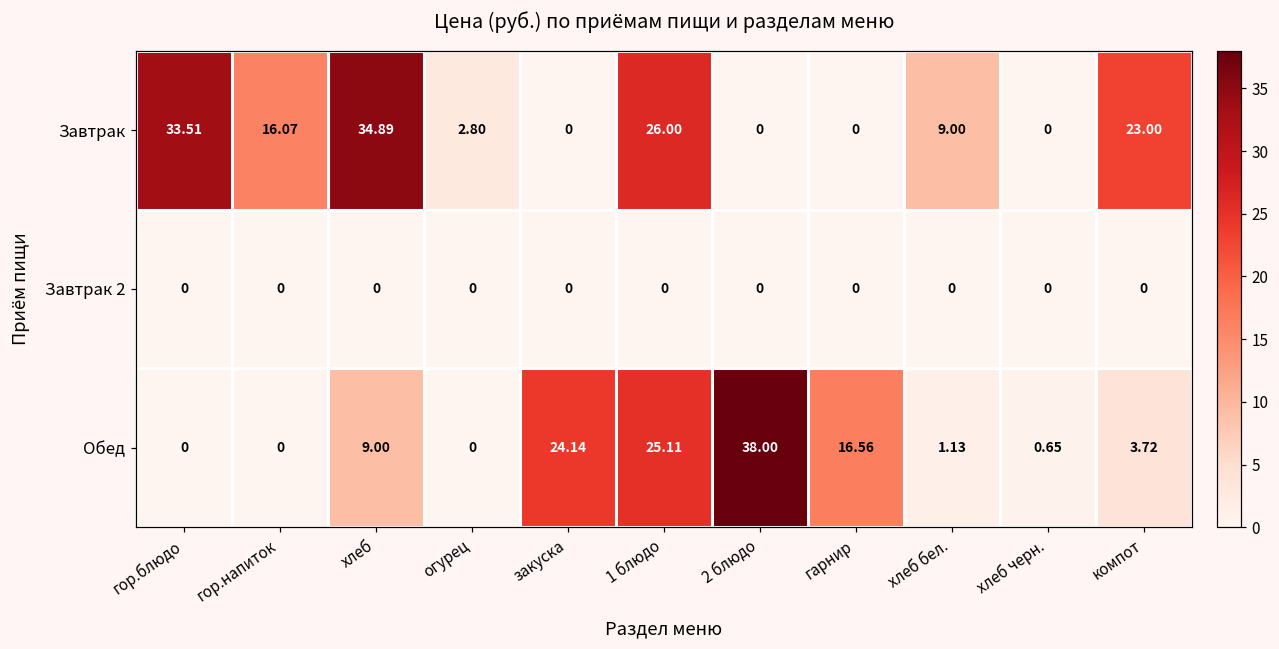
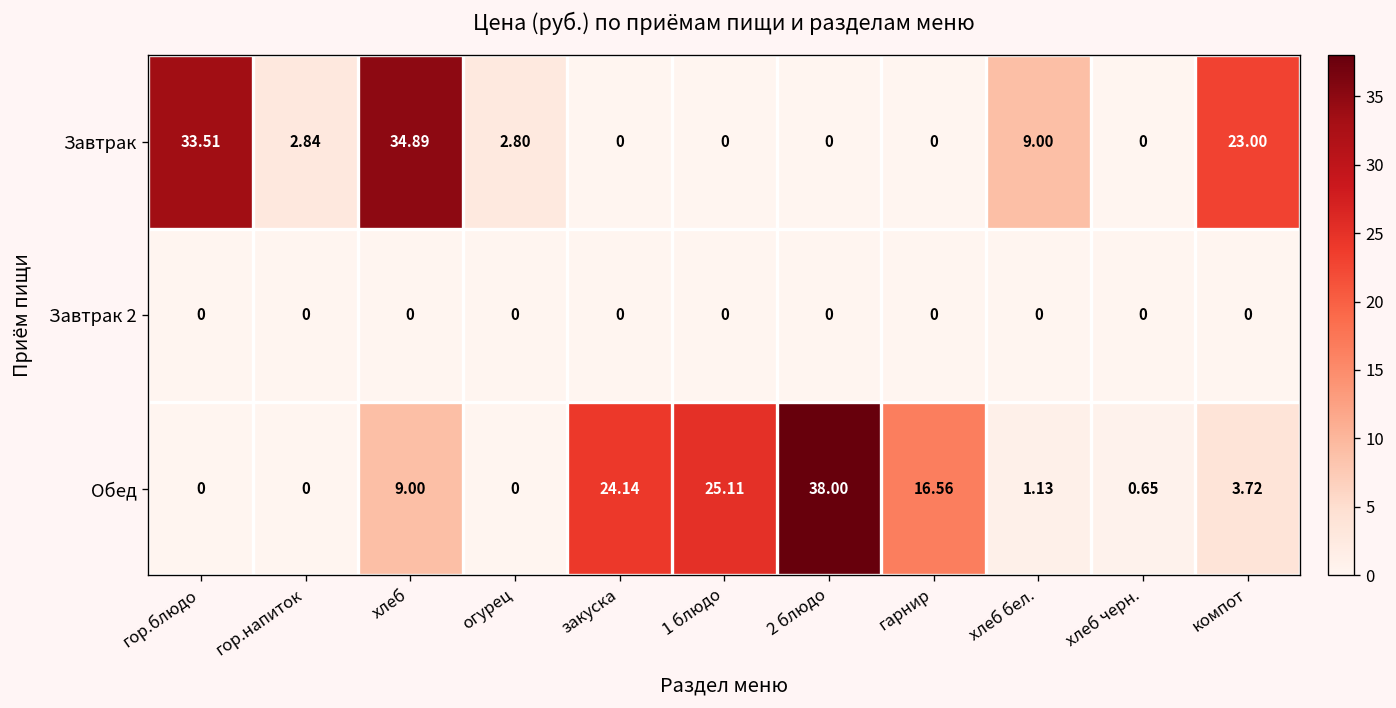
Завтрак, гор.напиток: 16.07 -> 2.84
Завтрак, 1 блюдо: 26.00 -> 0
